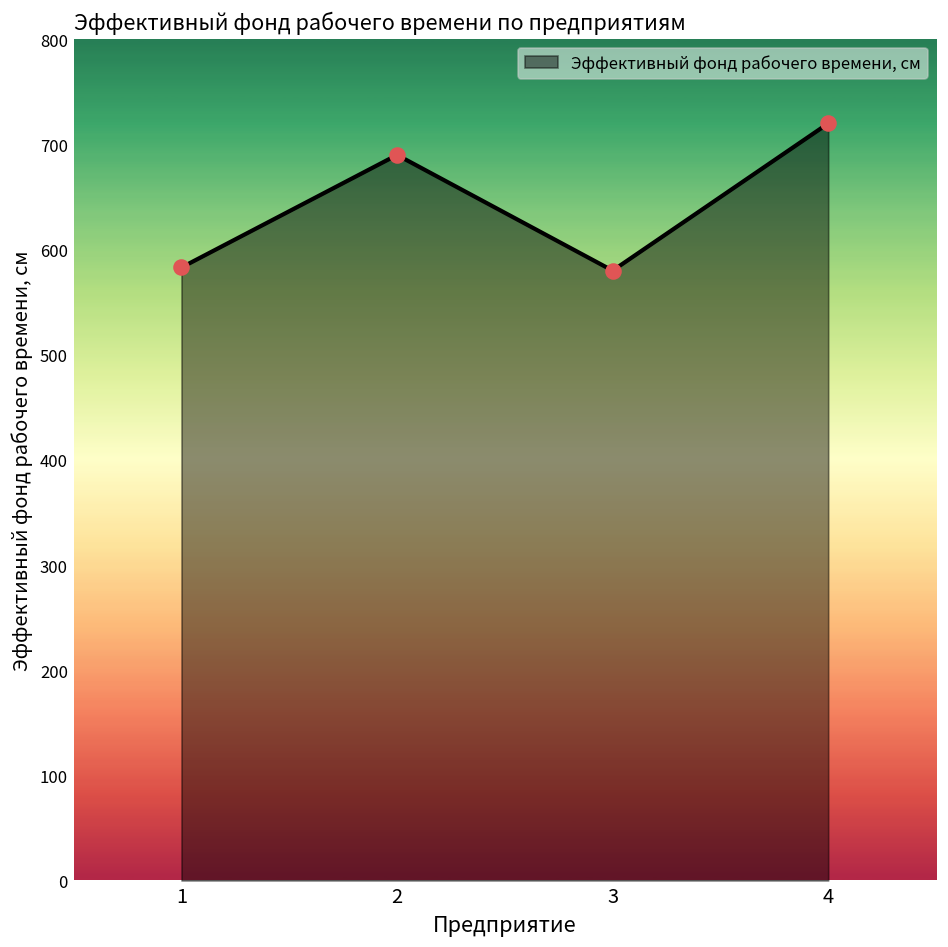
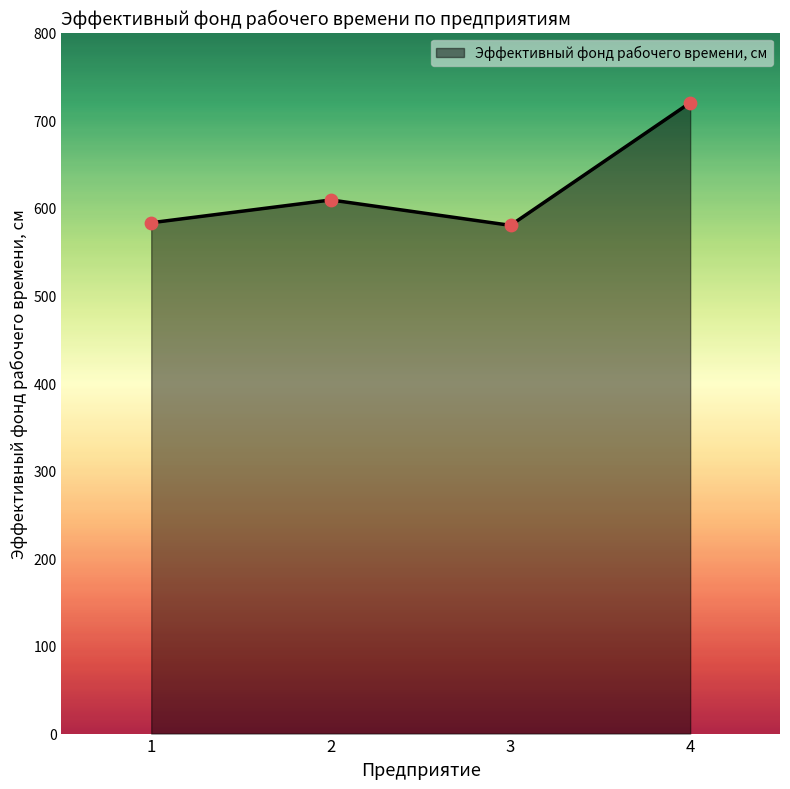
2: 690 -> 610
